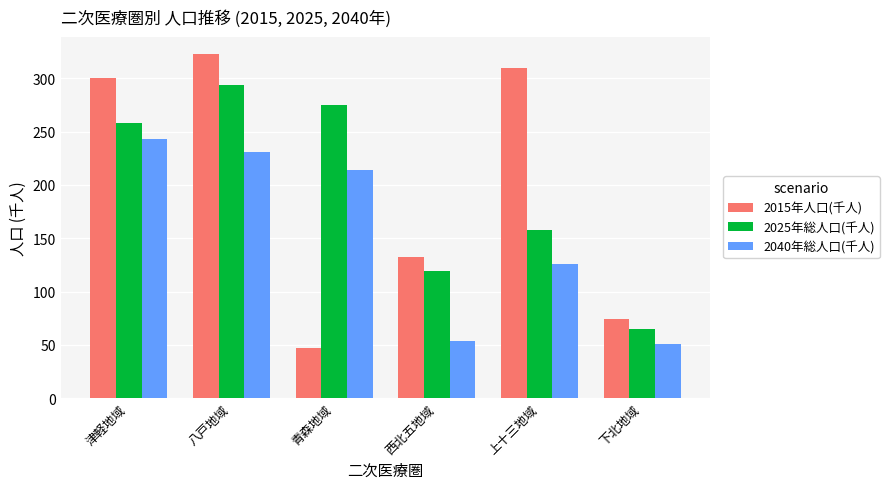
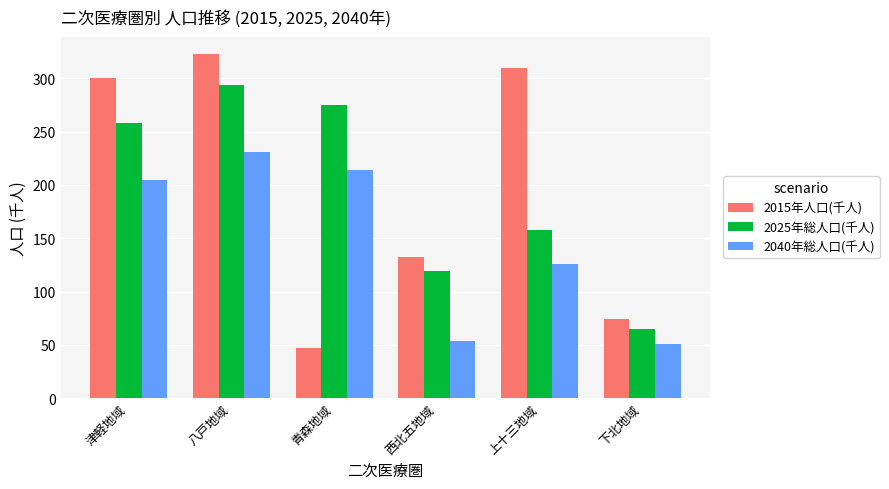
2040年総人口(千人), 津軽地域: 243 -> 205
